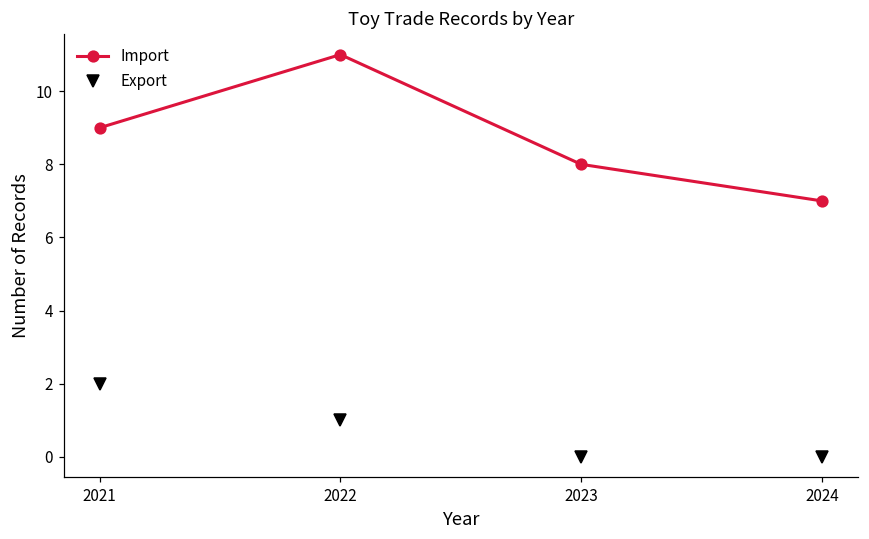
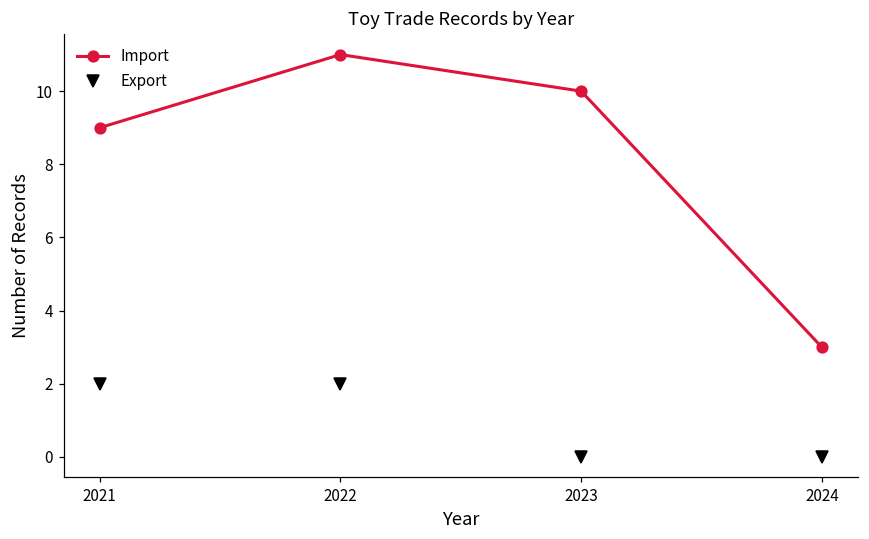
Export, 2022: 1 -> 2
Import, 2023: 8 -> 10
Import, 2024: 7 -> 3
